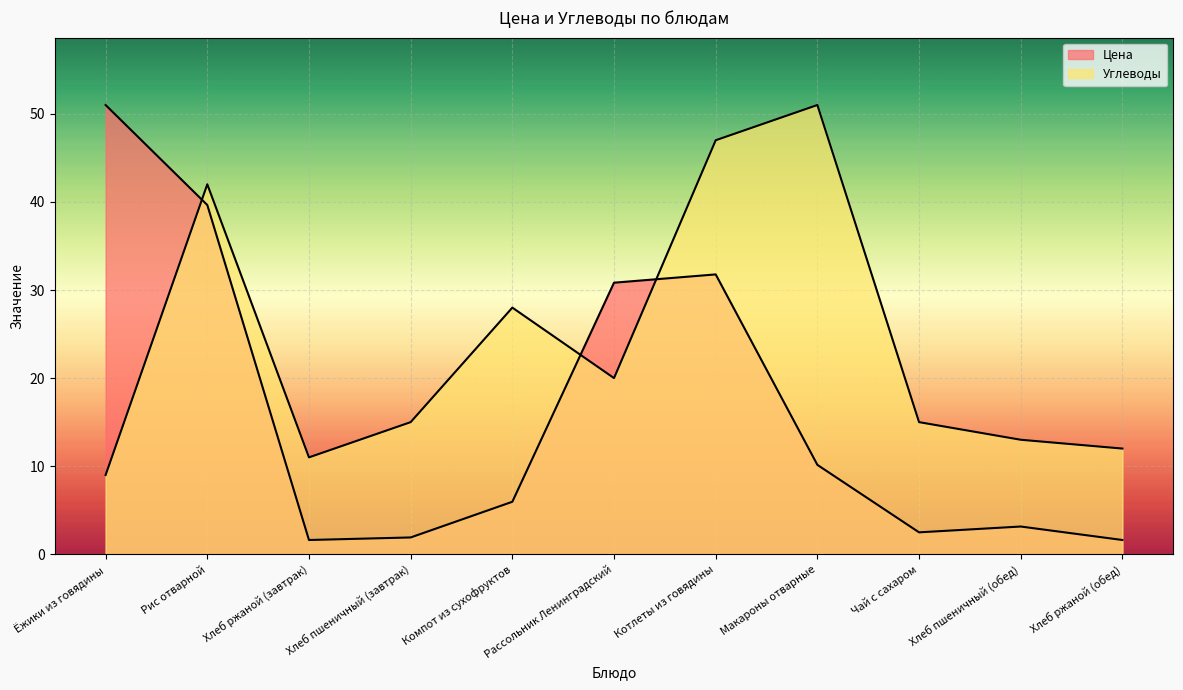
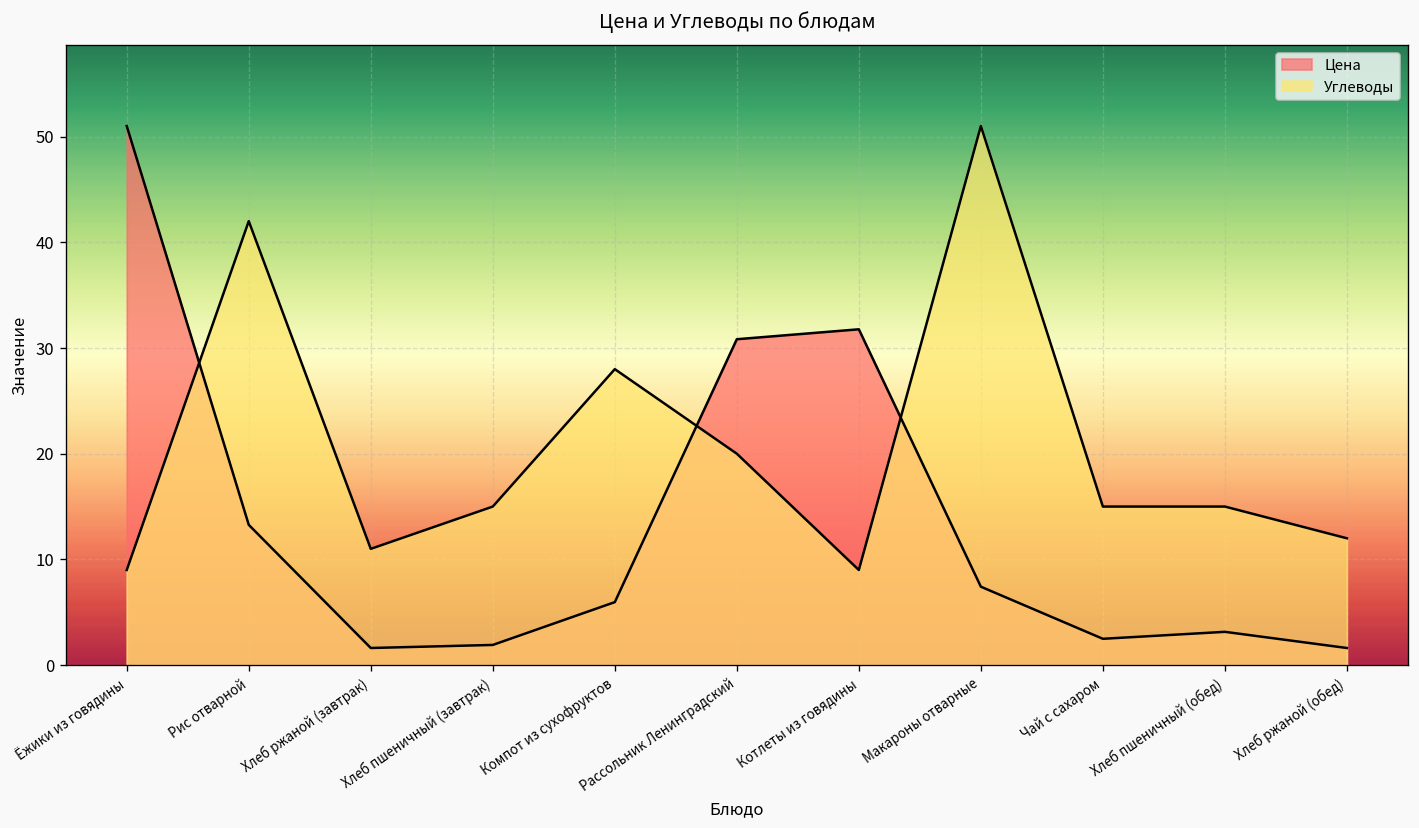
Цена, Рис отварной: 40 -> 13
Углеводы, Котлеты из говядины: 47 -> 9
Цена, Макароны отварные: 10 -> 7
Углеводы, Хлеб пшеничный (обед): 13 -> 15
